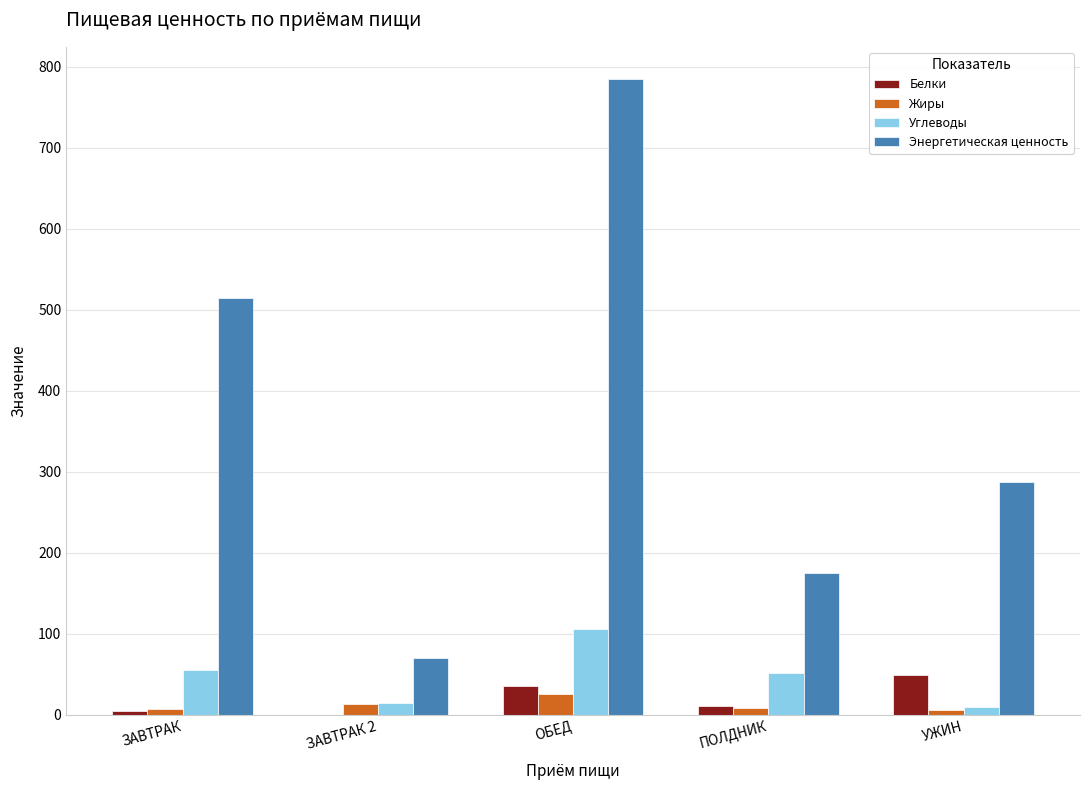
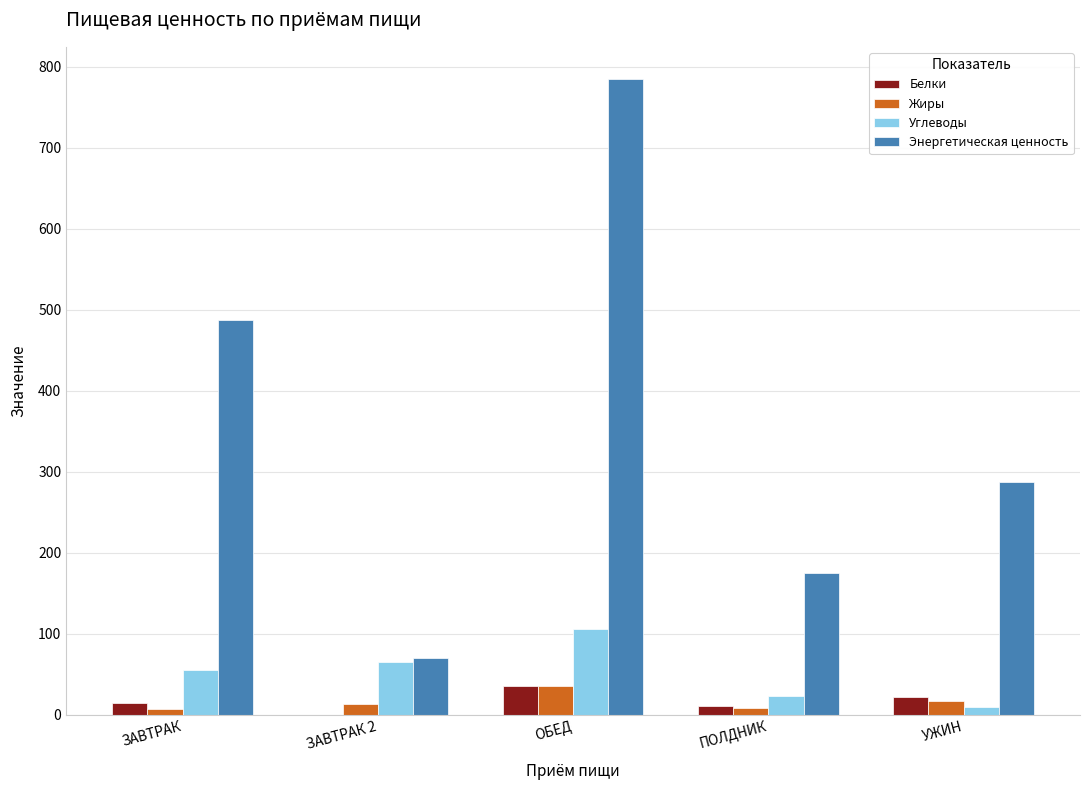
Белки, ЗАВТРАК: 10 -> 20
Энергетическая ценность, ЗАВТРАК: 510 -> 490
Углеводы, ЗАВТРАК 2: 10 -> 70
Жиры, ОБЕД: 30 -> 40
Углеводы, ПОЛДНИК: 50 -> 20
Белки, УЖИН: 50 -> 20
Жиры, УЖИН: 10 -> 20
